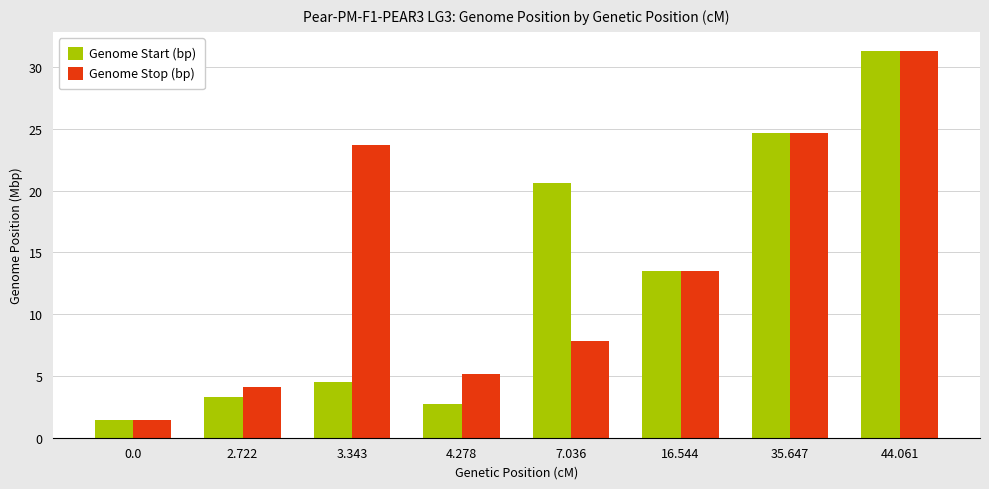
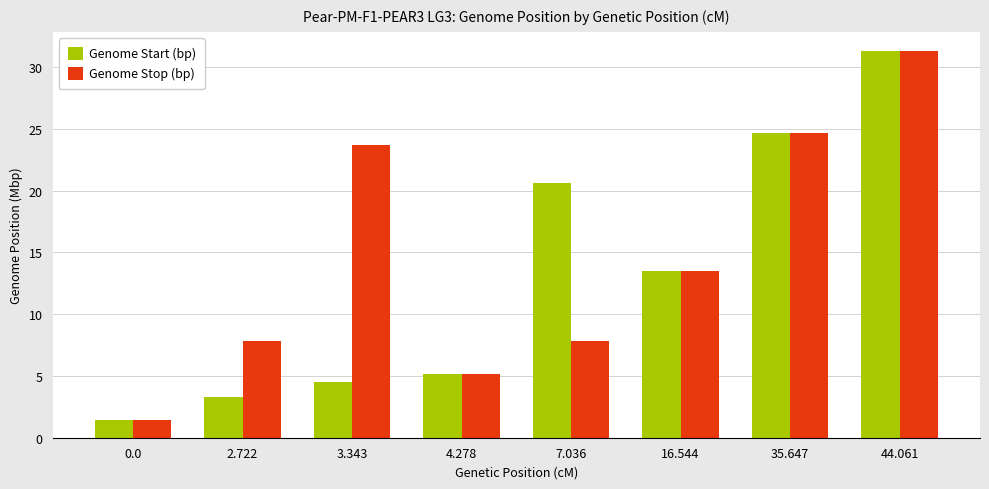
Genome Stop (bp), 2.722: 4.1 -> 7.9
Genome Start (bp), 4.278: 2.8 -> 5.2
